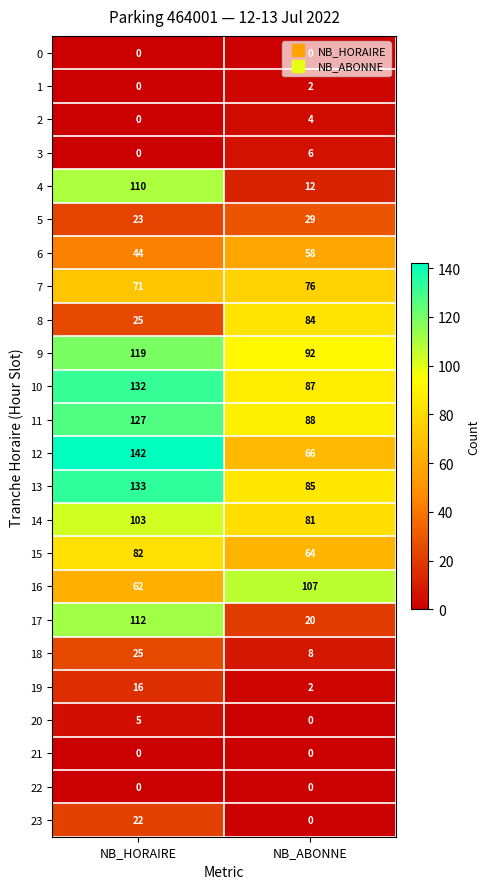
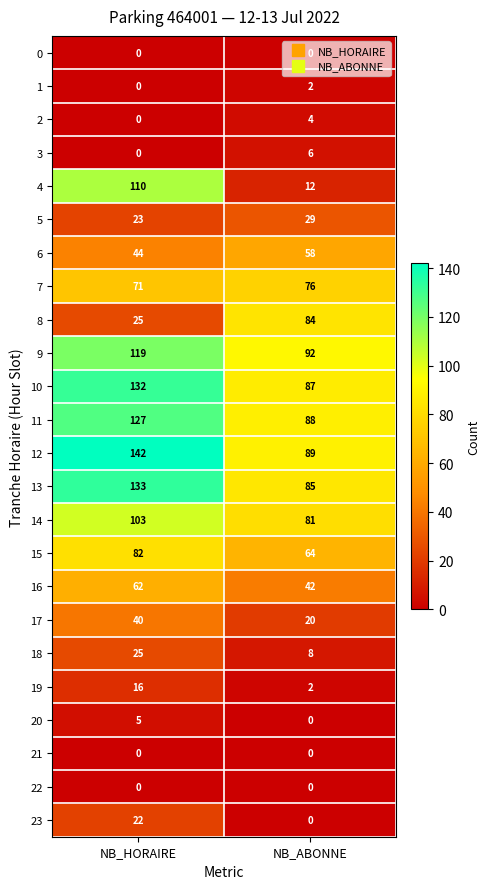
12, NB_ABONNE: 66 -> 89
16, NB_ABONNE: 107 -> 42
17, NB_HORAIRE: 112 -> 40
